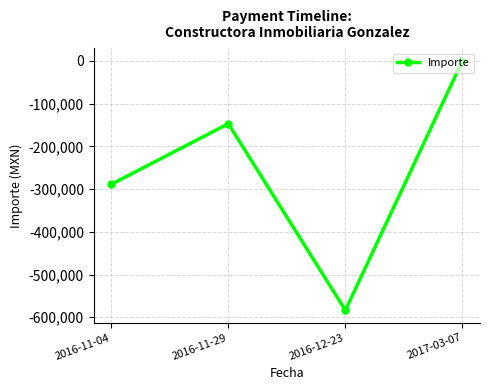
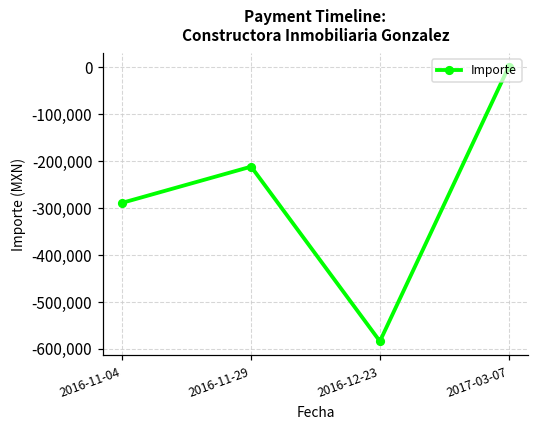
2016-11-29: -150,000 -> -210,000
